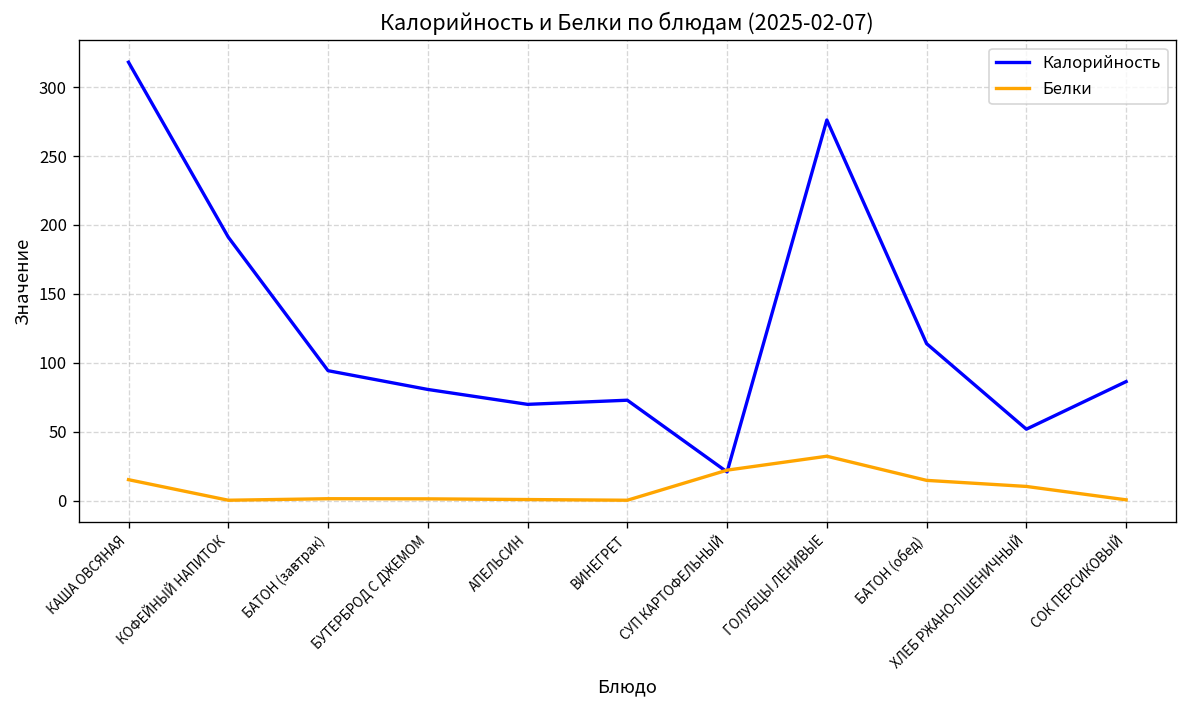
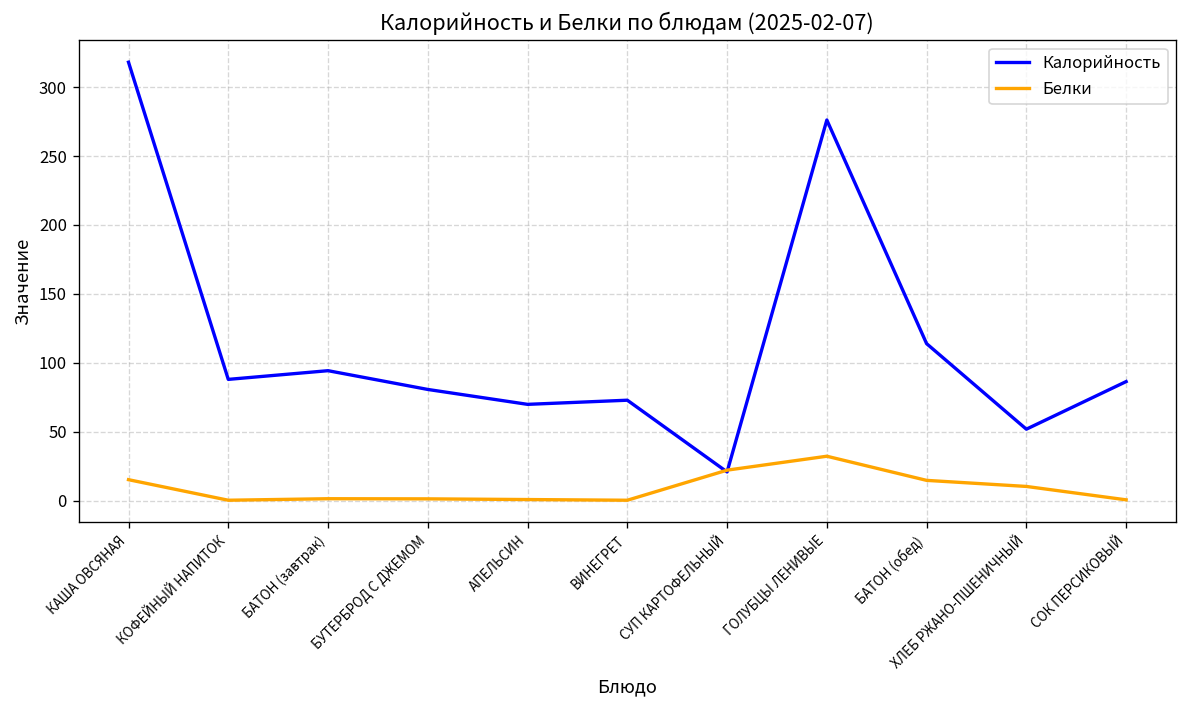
Калорийность, КОФЕЙНЫЙ НАПИТОК: 191 -> 88
